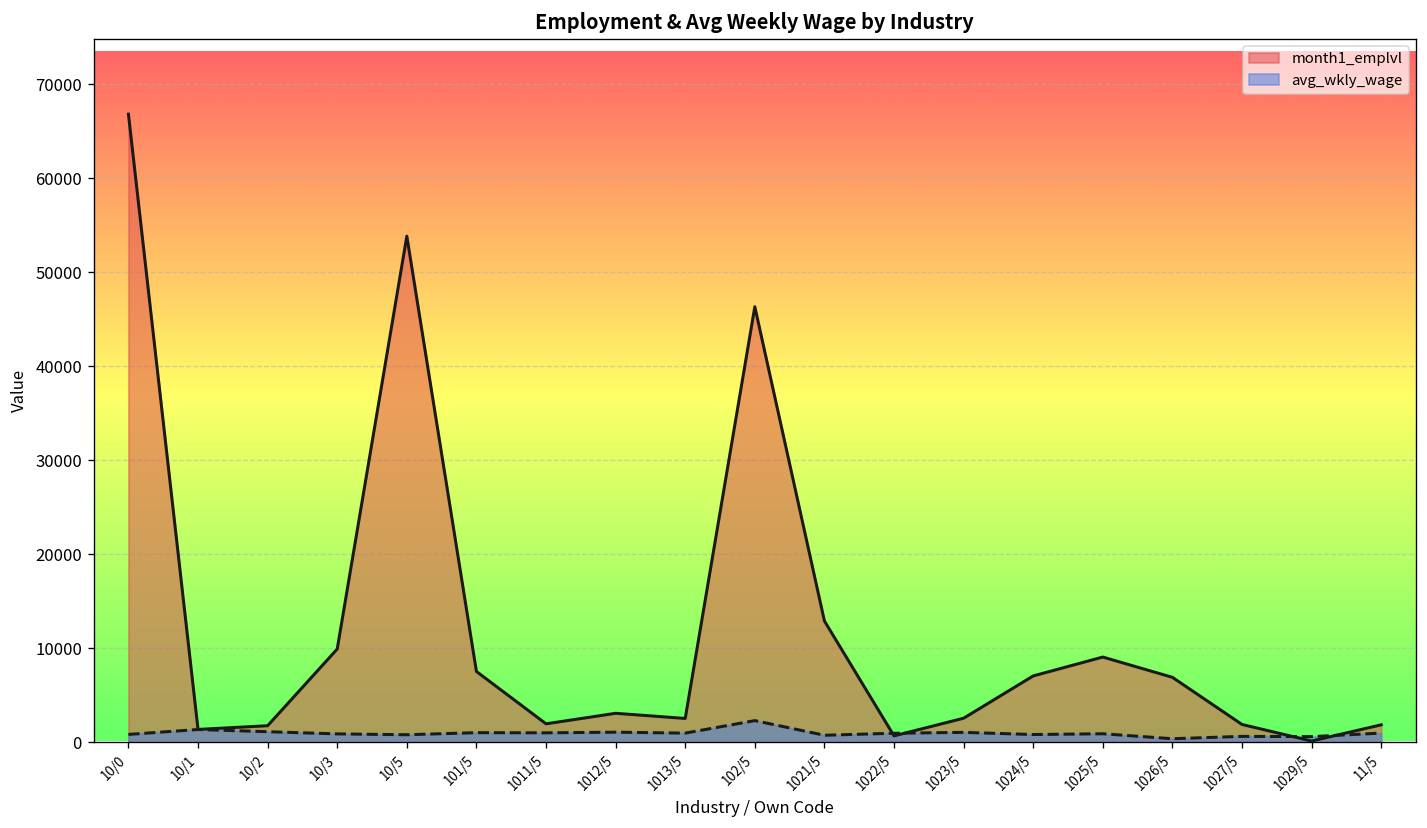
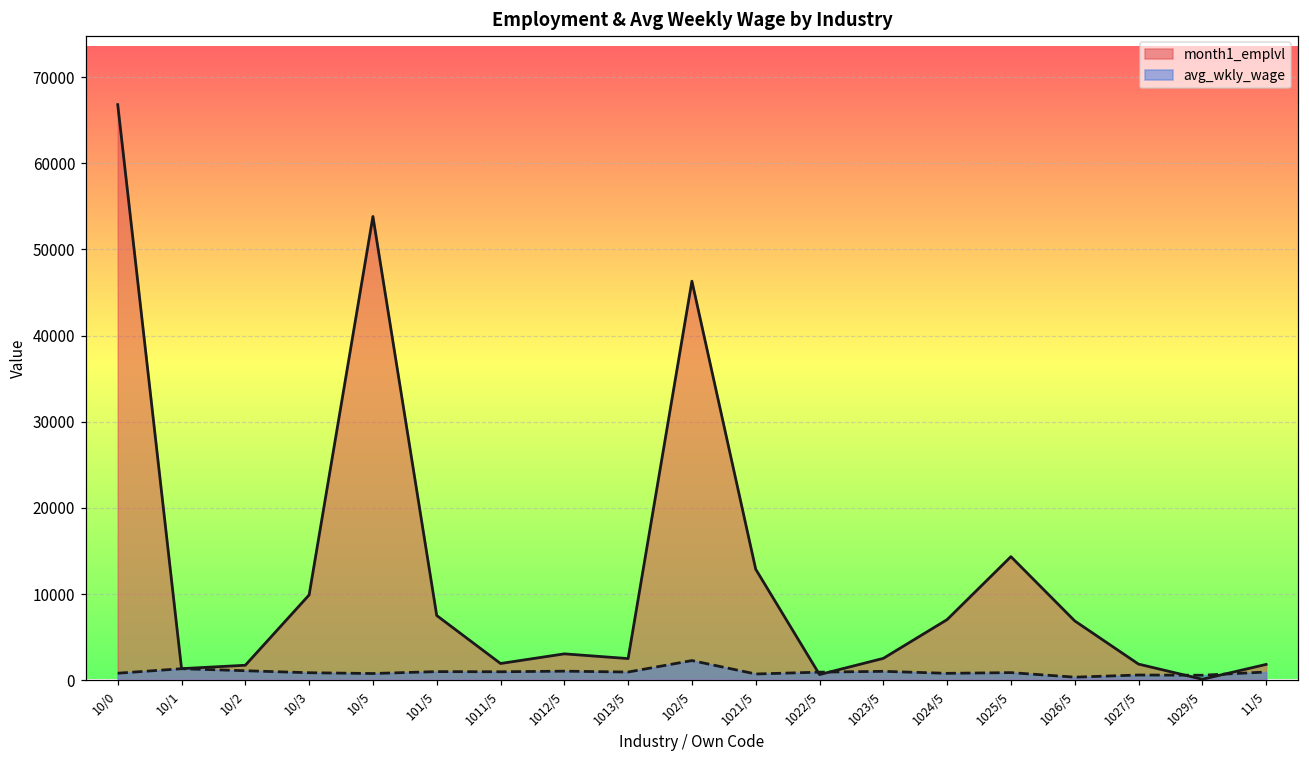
month1_emplvl, 1025/5: 9000 -> 14000
